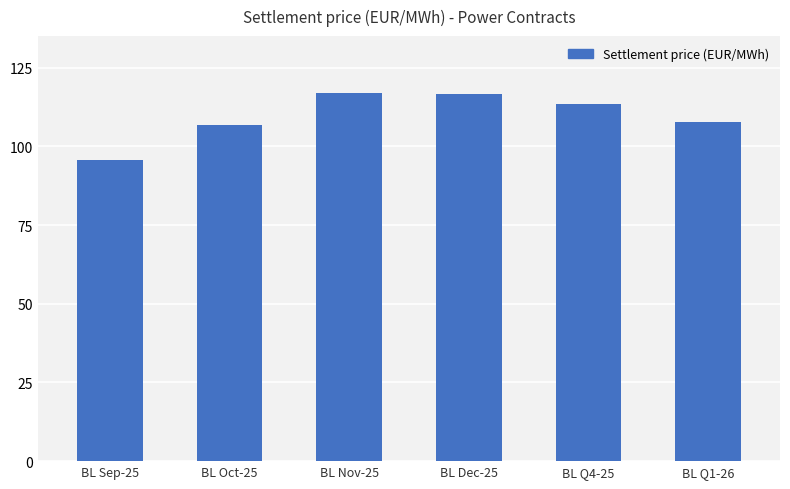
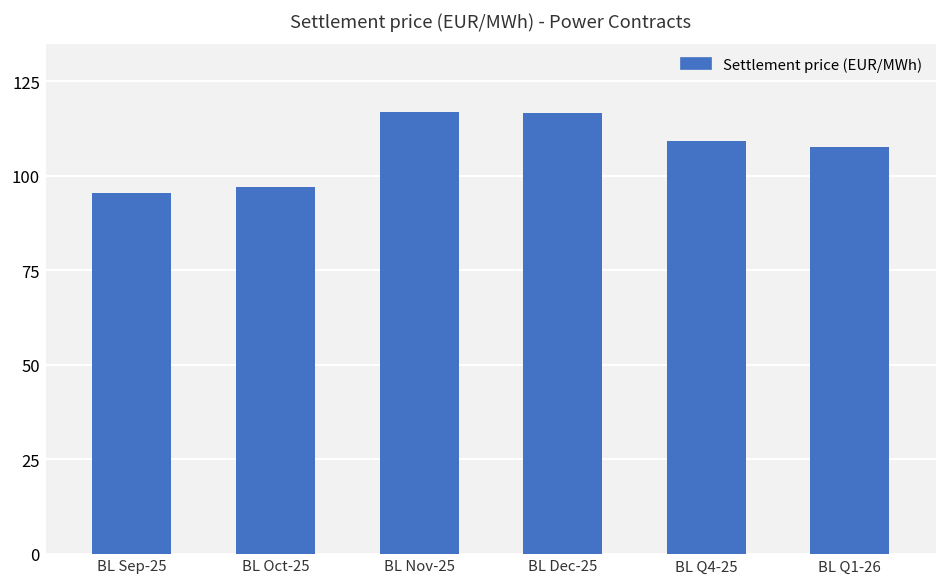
BL Oct-25: 107 -> 97
BL Q4-25: 113 -> 109
